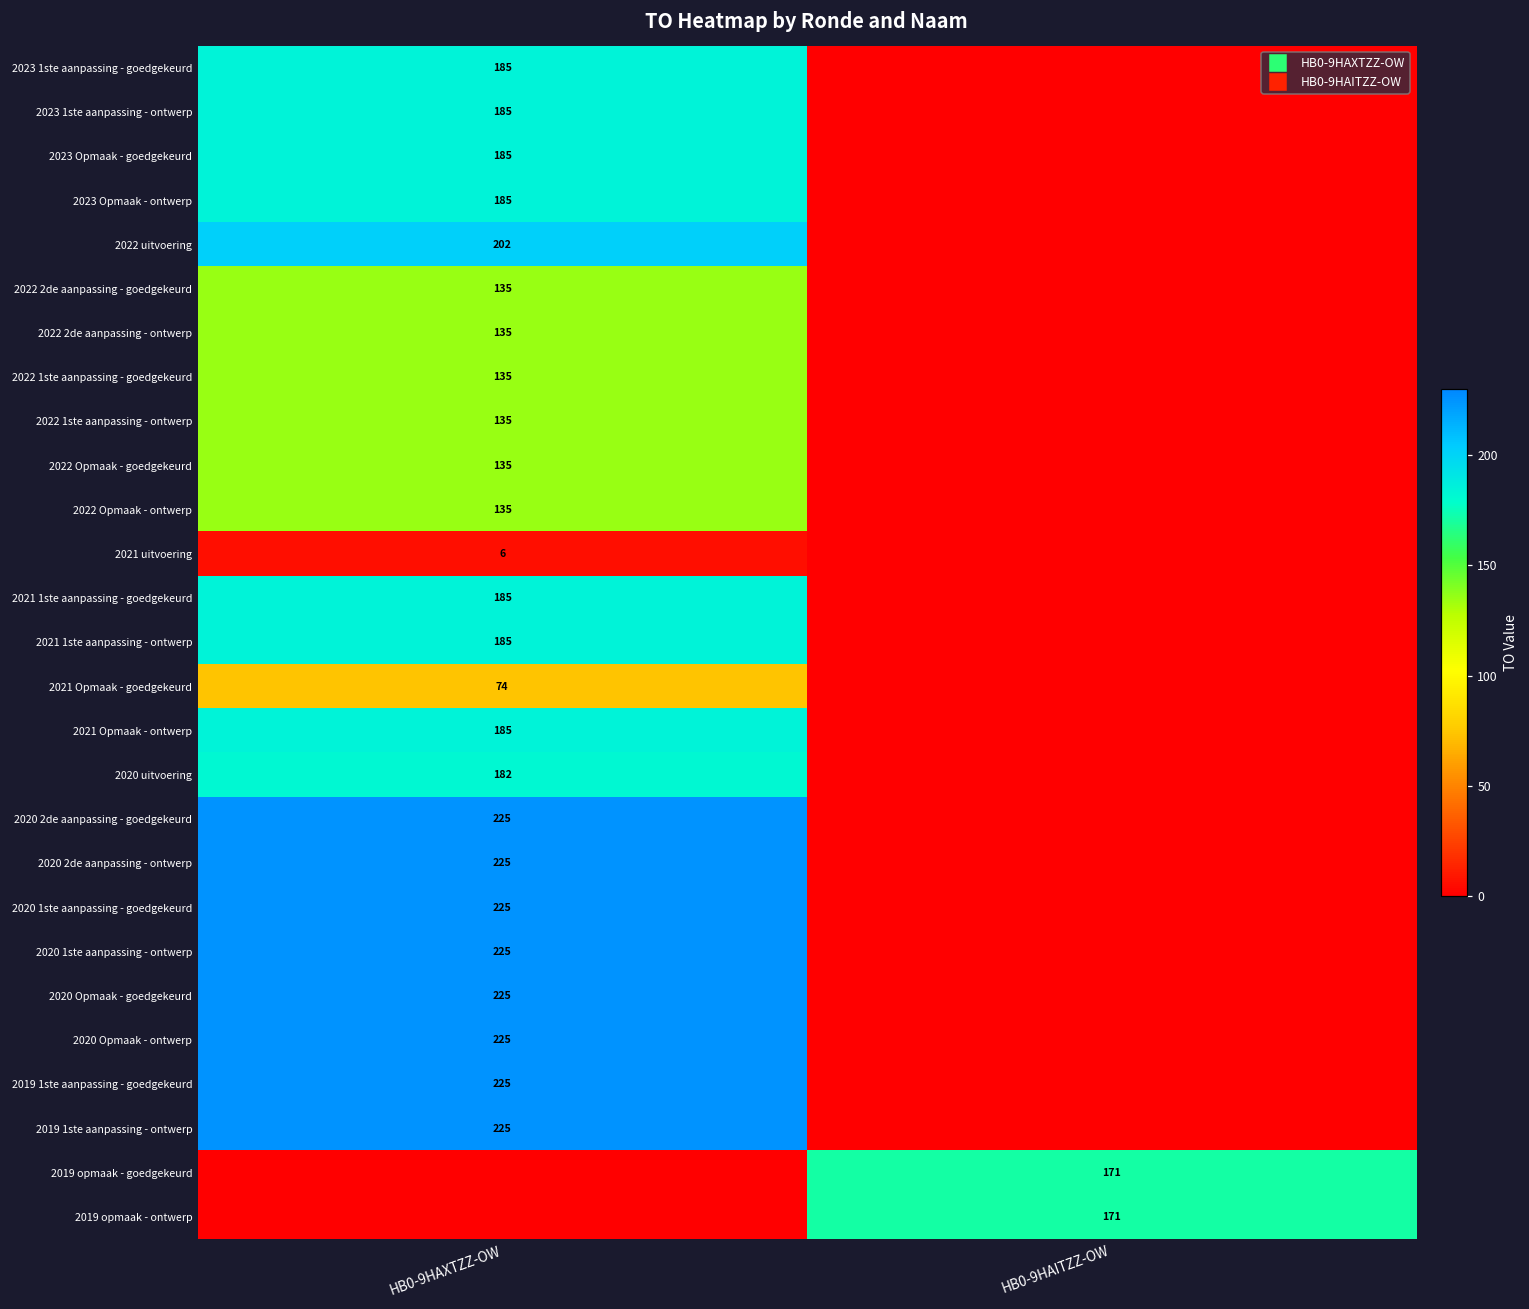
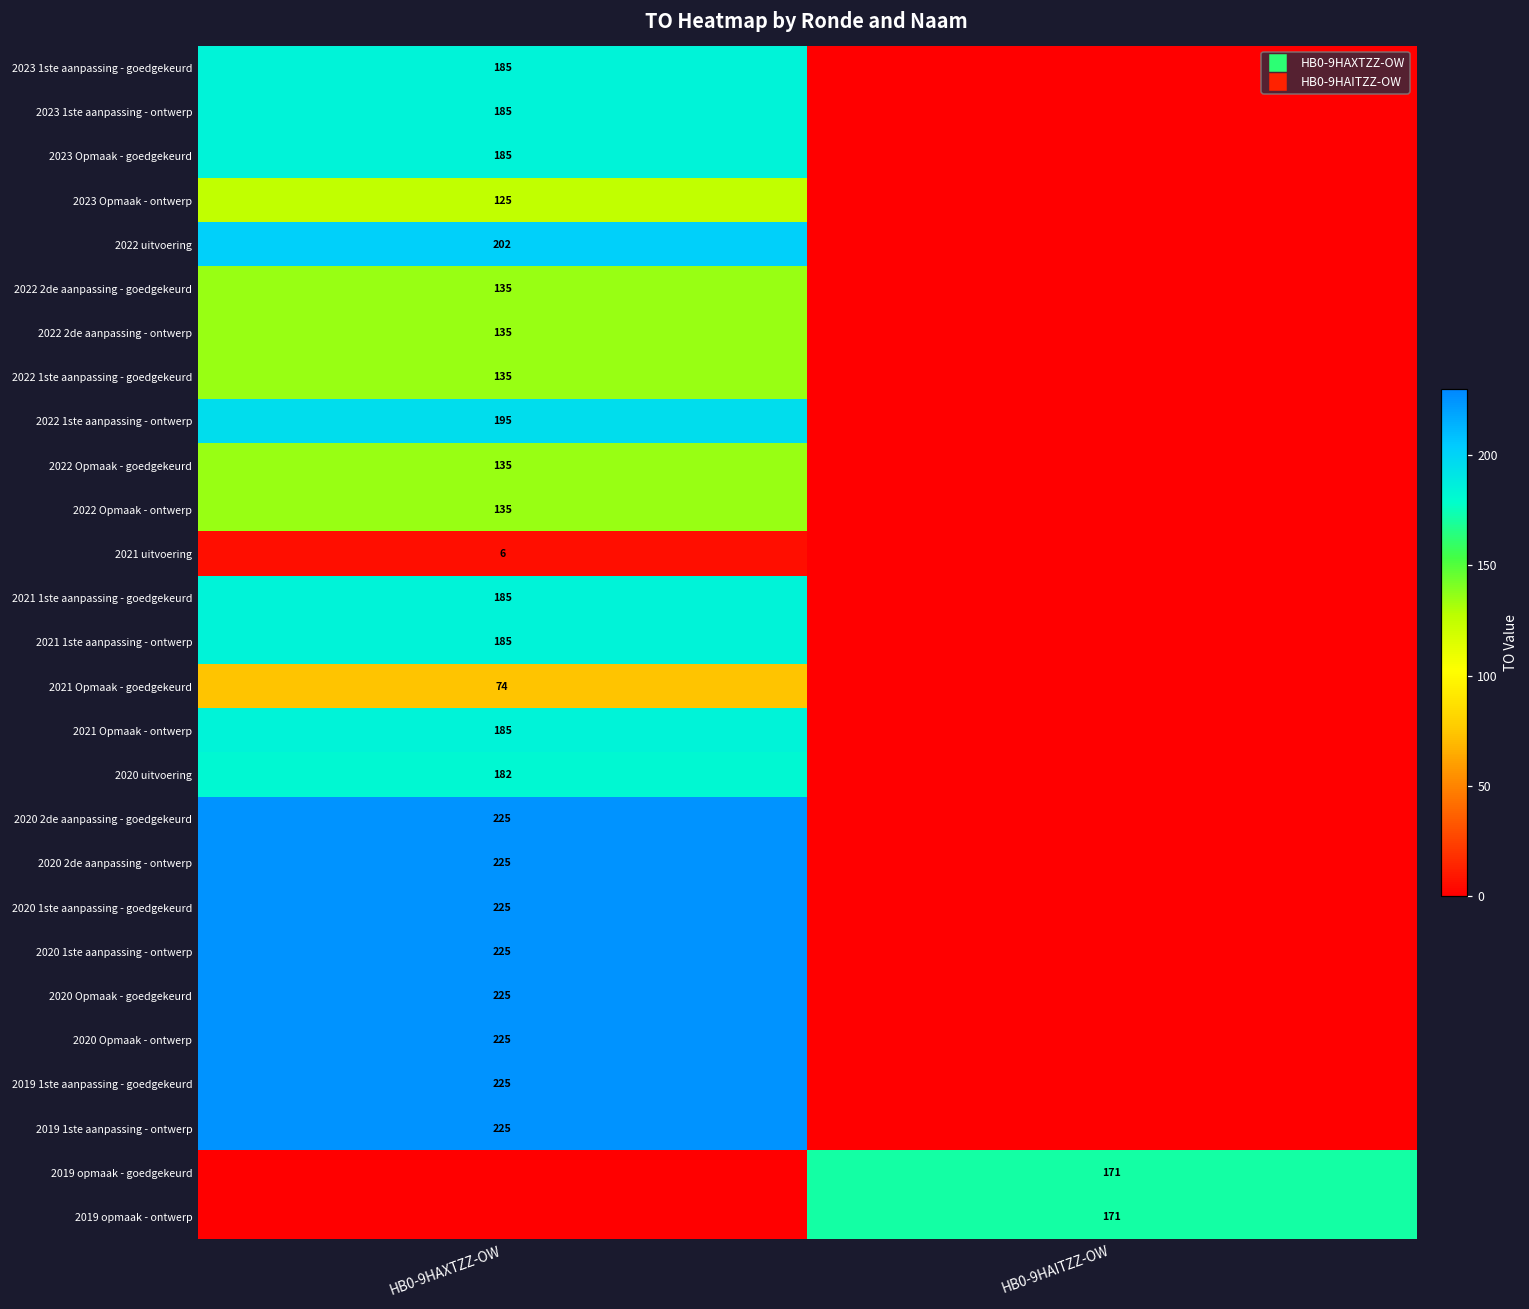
2023 Opmaak - ontwerp, HB0-9HAXTZZ-OW: 185 -> 125
2022 1ste aanpassing - ontwerp, HB0-9HAXTZZ-OW: 135 -> 195
